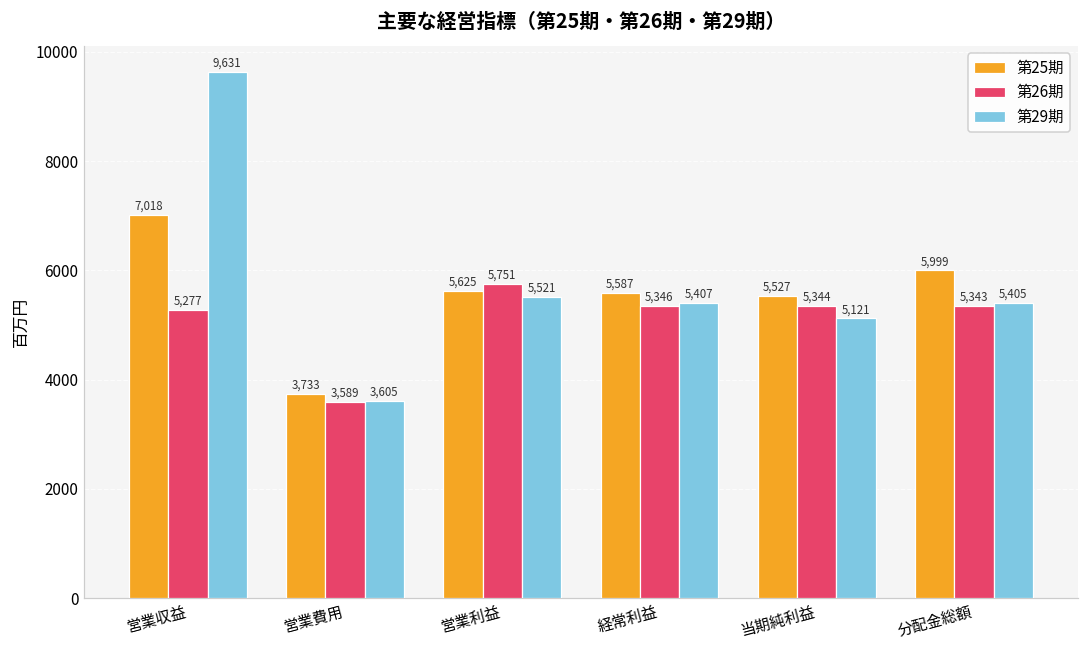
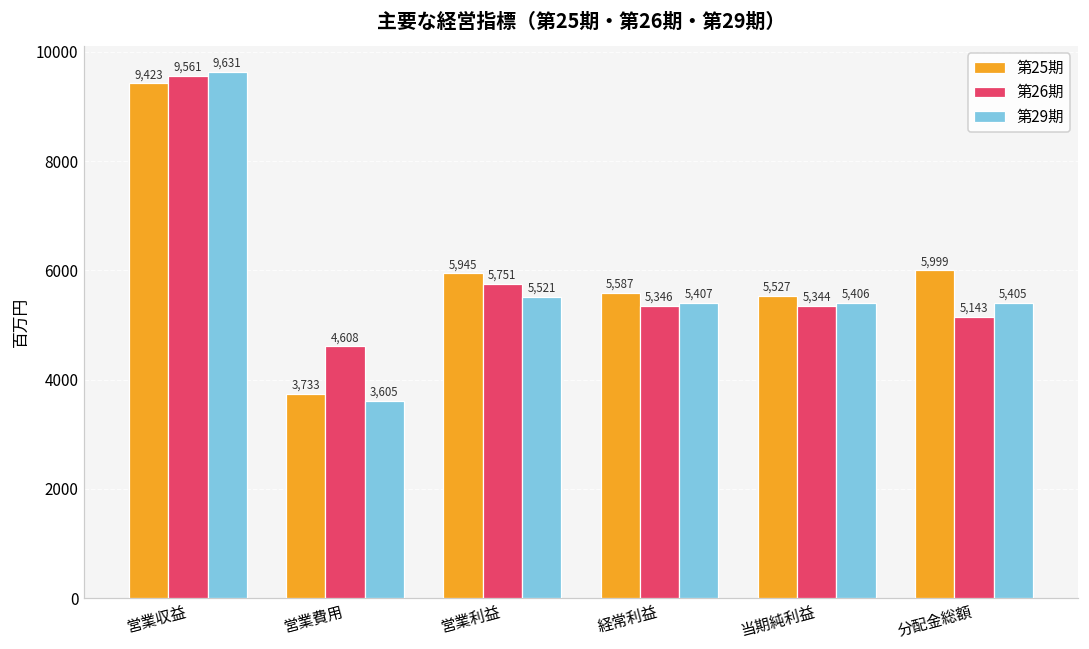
第25期, 営業収益: 7,018 -> 9,423
第26期, 営業収益: 5,277 -> 9,561
第26期, 営業費用: 3,589 -> 4,608
第25期, 営業利益: 5,625 -> 5,945
第29期, 当期純利益: 5,121 -> 5,406
第26期, 分配金総額: 5,343 -> 5,143
